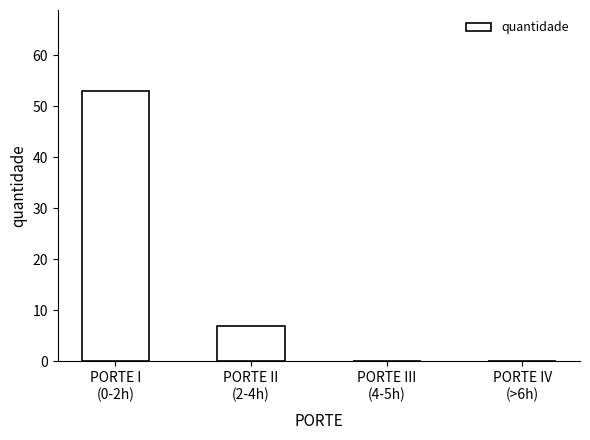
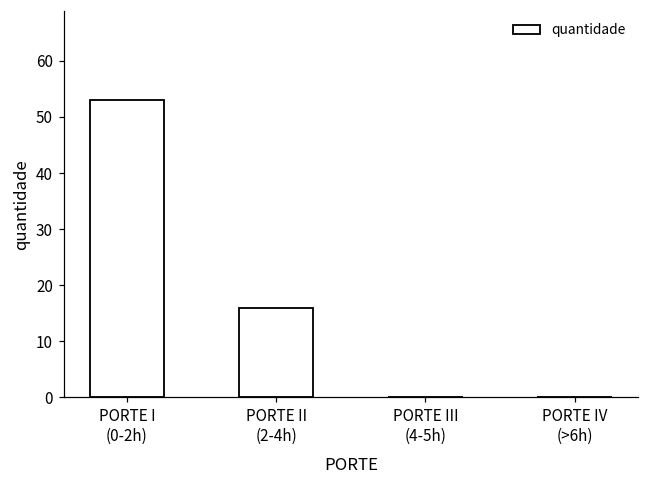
PORTE II (2-4h): 7 -> 16
